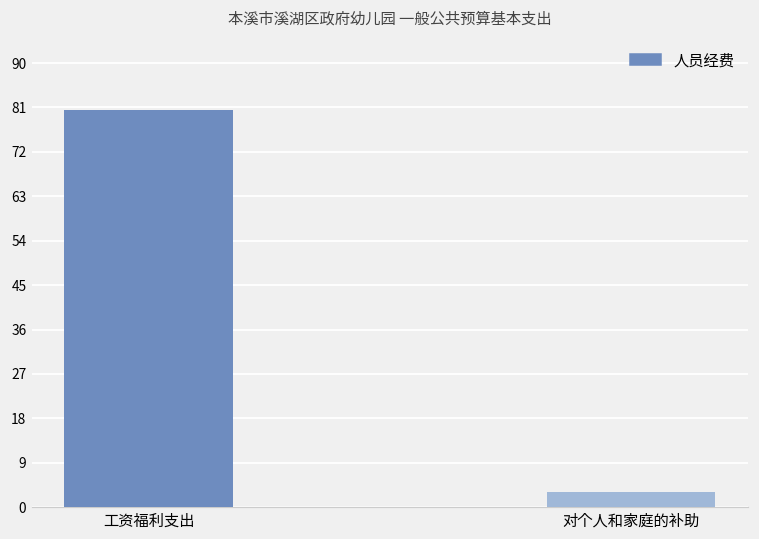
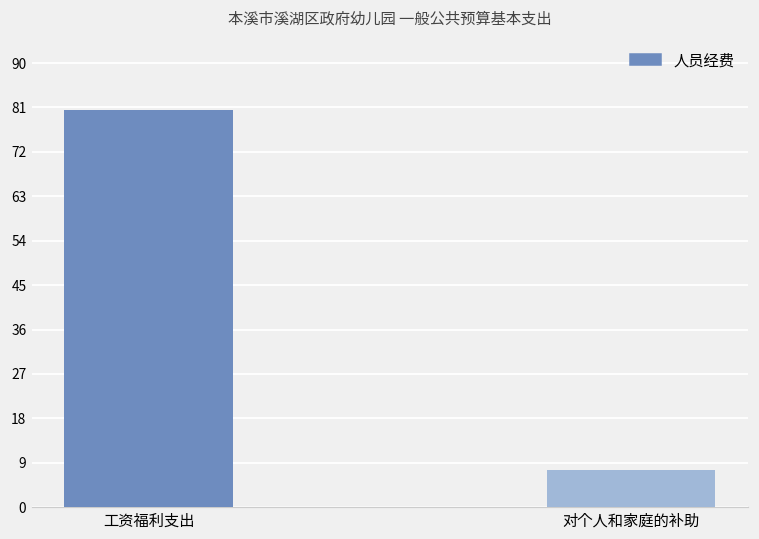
对个人和家庭的补助: 3 -> 8
